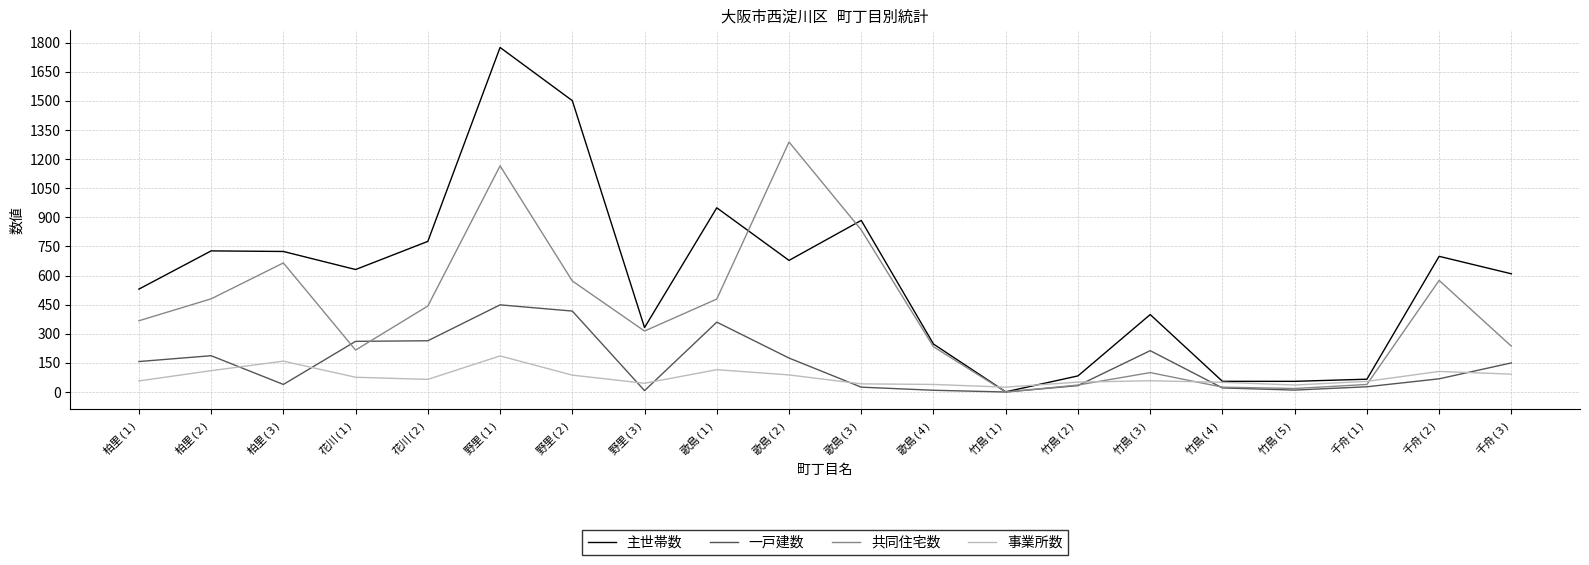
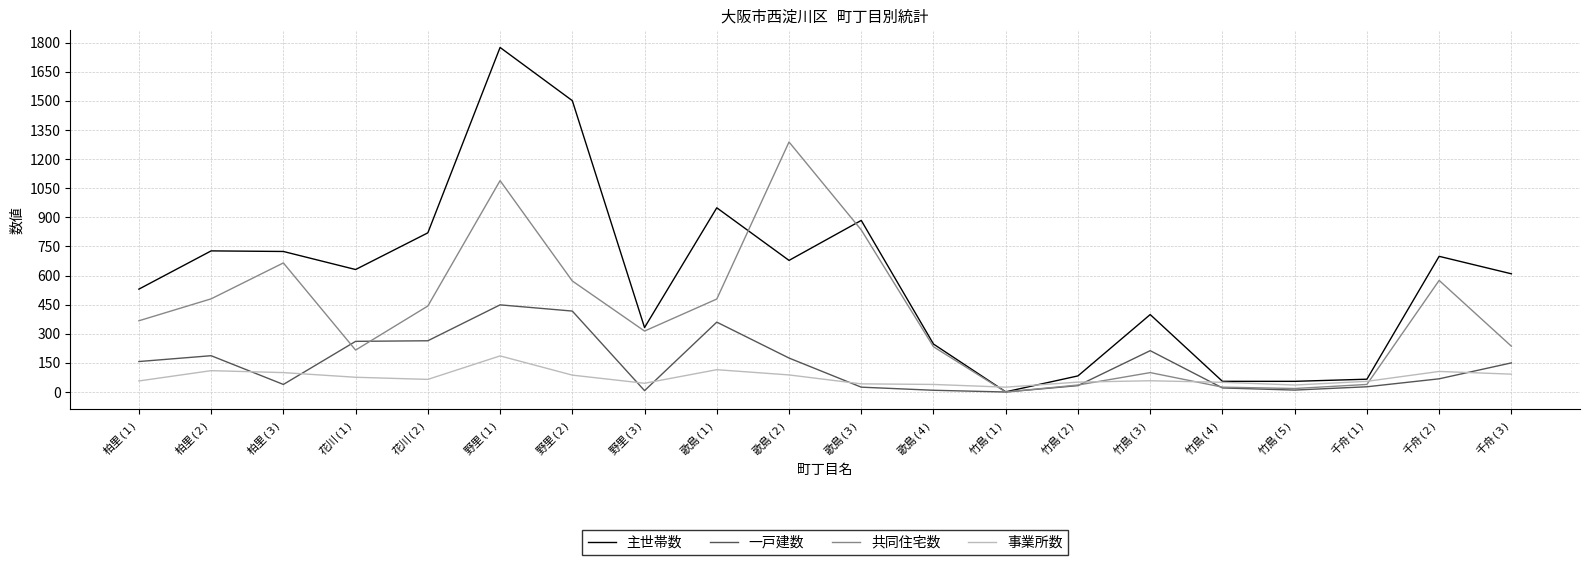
事業所数, 柏里(3): 160 -> 100
主世帯数, 花川(2): 780 -> 820
共同住宅数, 野里(1): 1170 -> 1090
